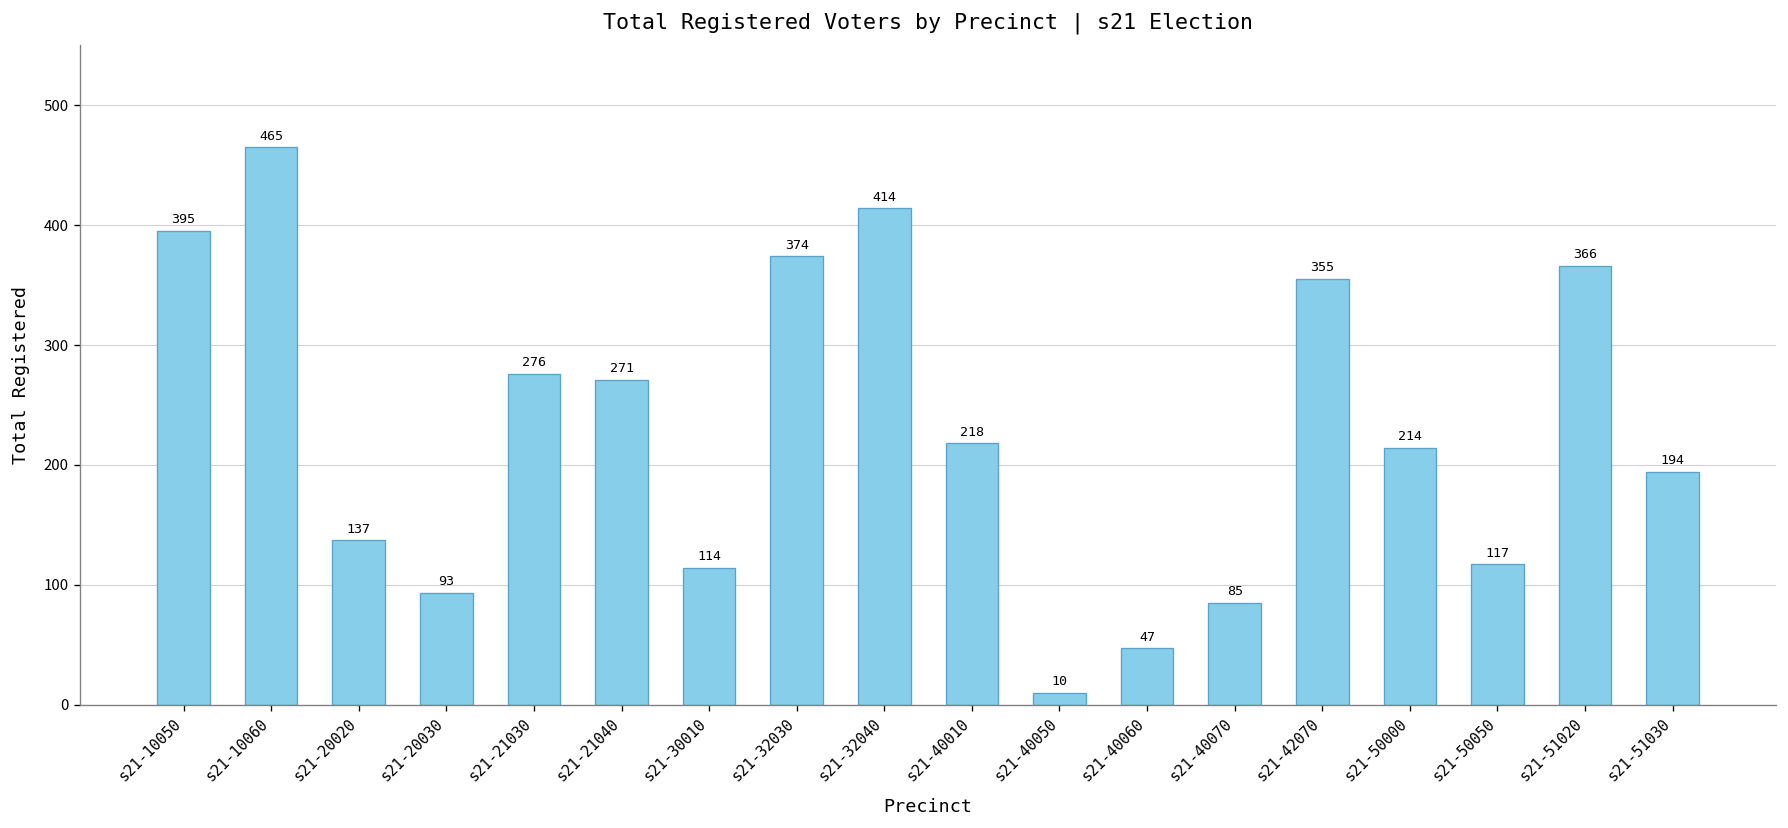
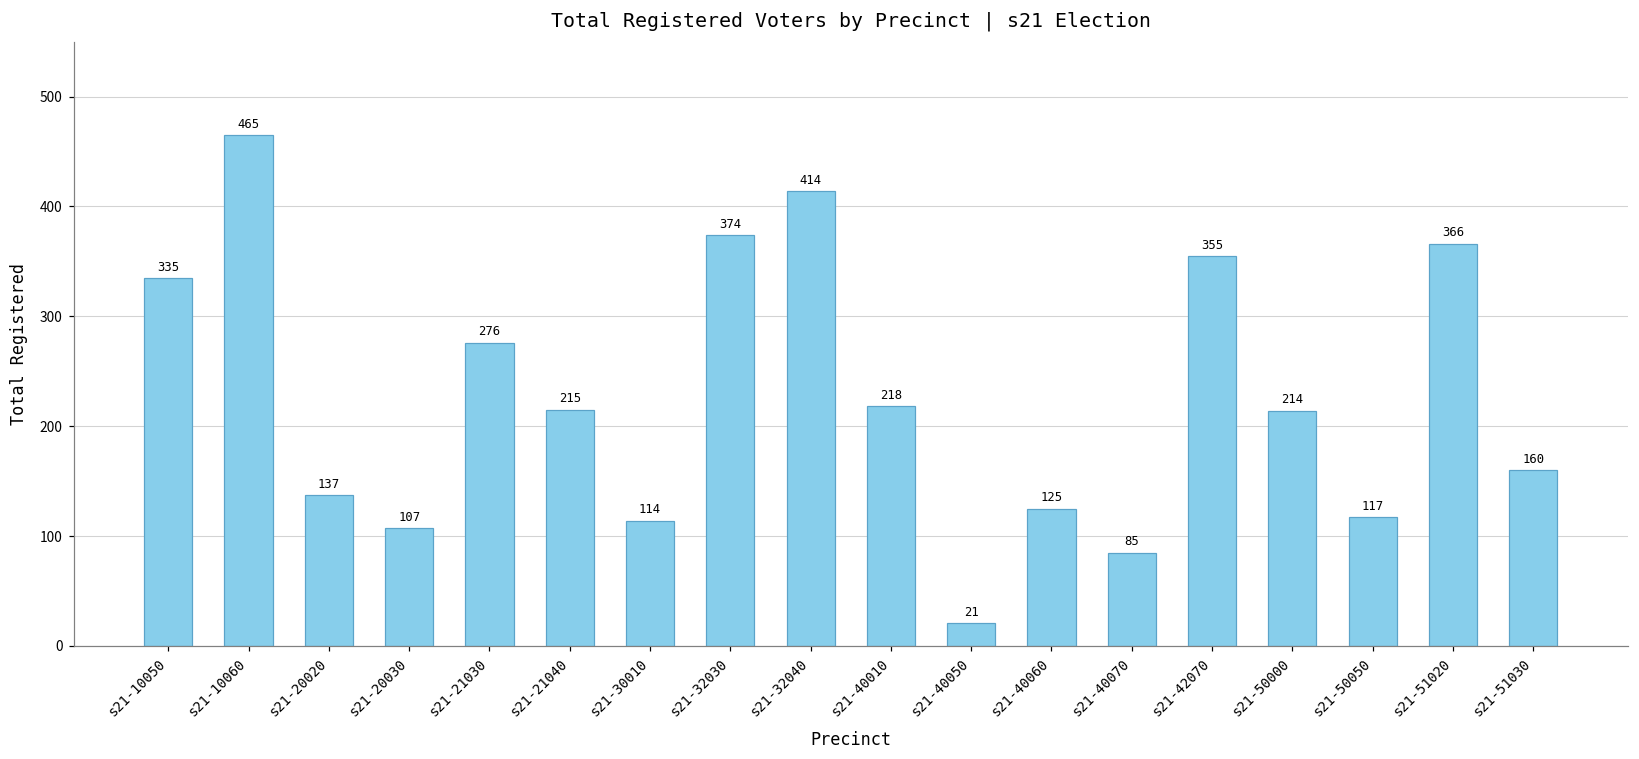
s21-10050: 395 -> 335
s21-20030: 93 -> 107
s21-21040: 271 -> 215
s21-40050: 10 -> 21
s21-40060: 47 -> 125
s21-51030: 194 -> 160
